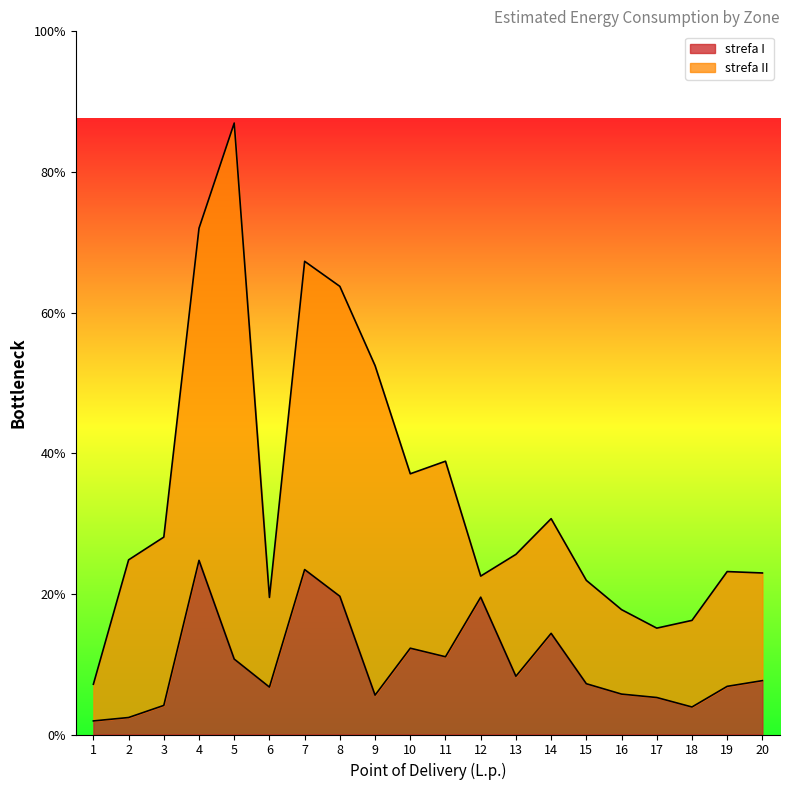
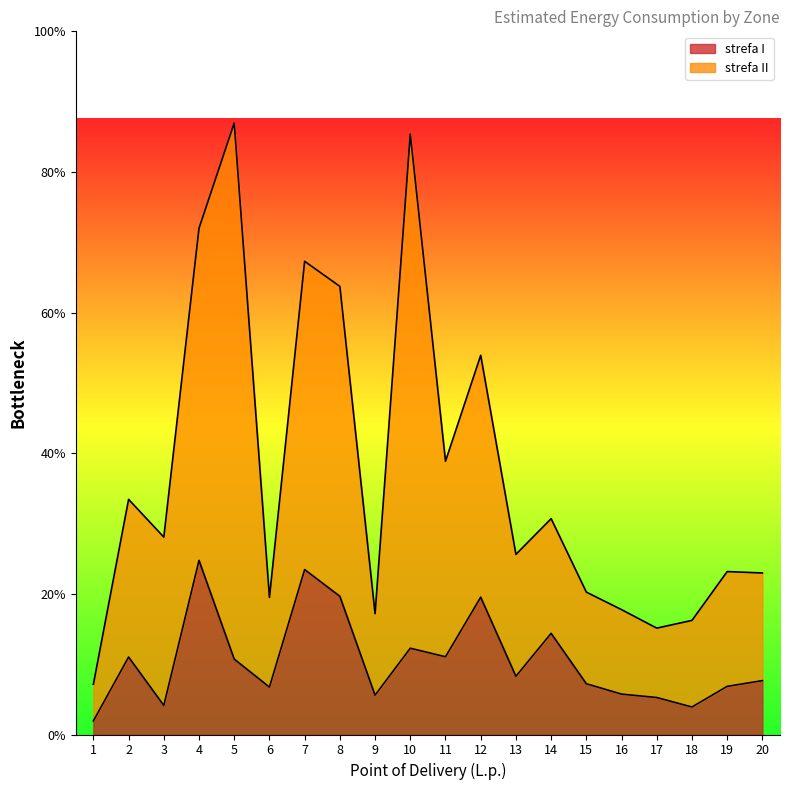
strefa I, 2: 2% -> 11%
strefa II, 9: 47% -> 12%
strefa II, 10: 25% -> 73%
strefa II, 12: 3% -> 34%
strefa II, 15: 15% -> 13%
